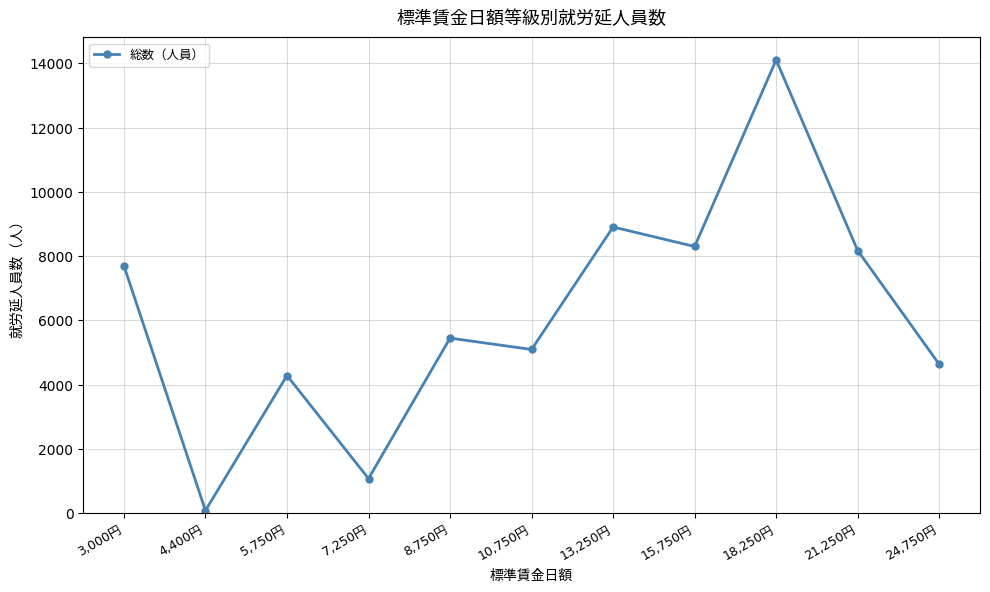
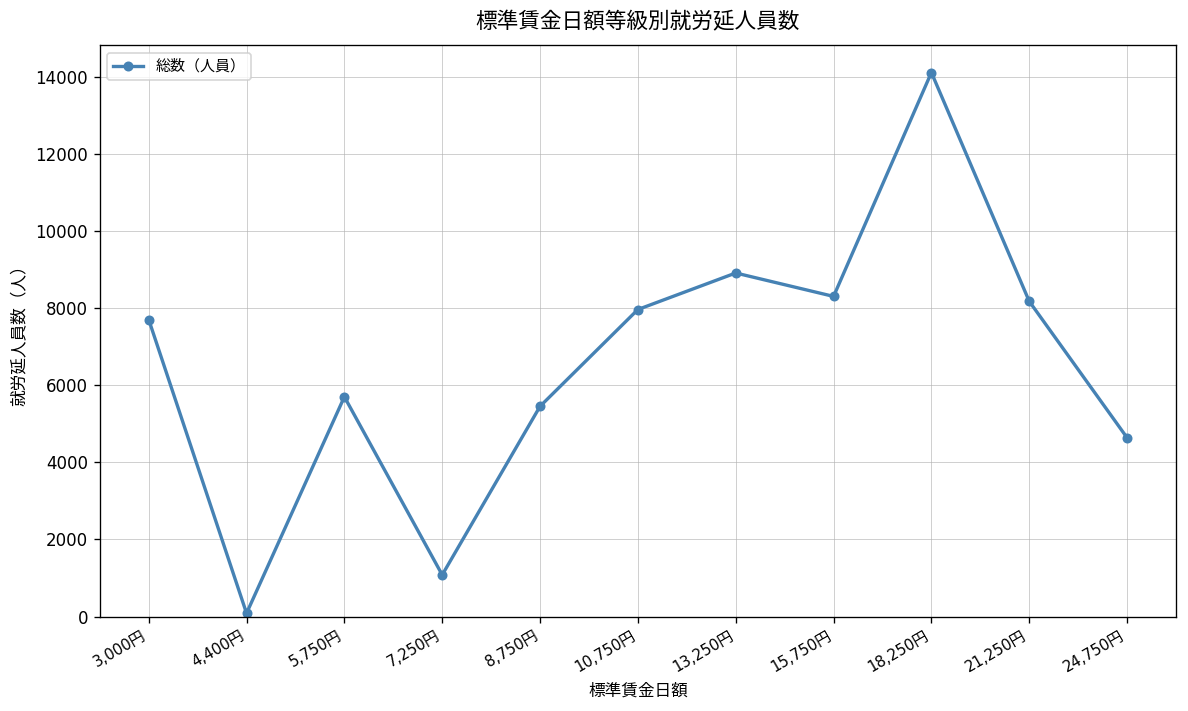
5,750円: 4300 -> 5700
10,750円: 5100 -> 8000
